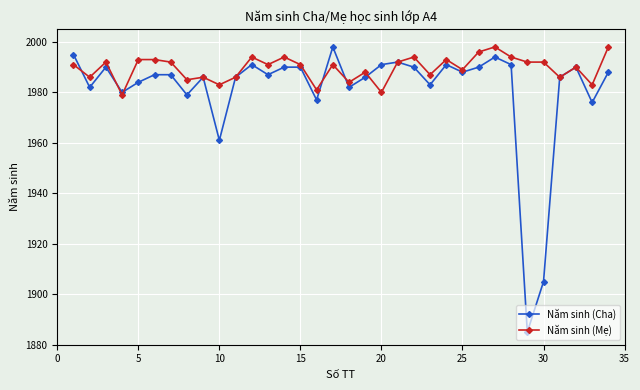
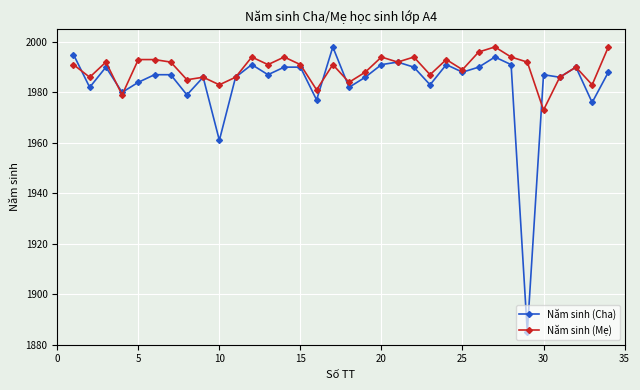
Năm sinh (Mẹ), 20: 1980 -> 1994
Năm sinh (Cha), 30: 1905 -> 1987
Năm sinh (Mẹ), 30: 1992 -> 1973
